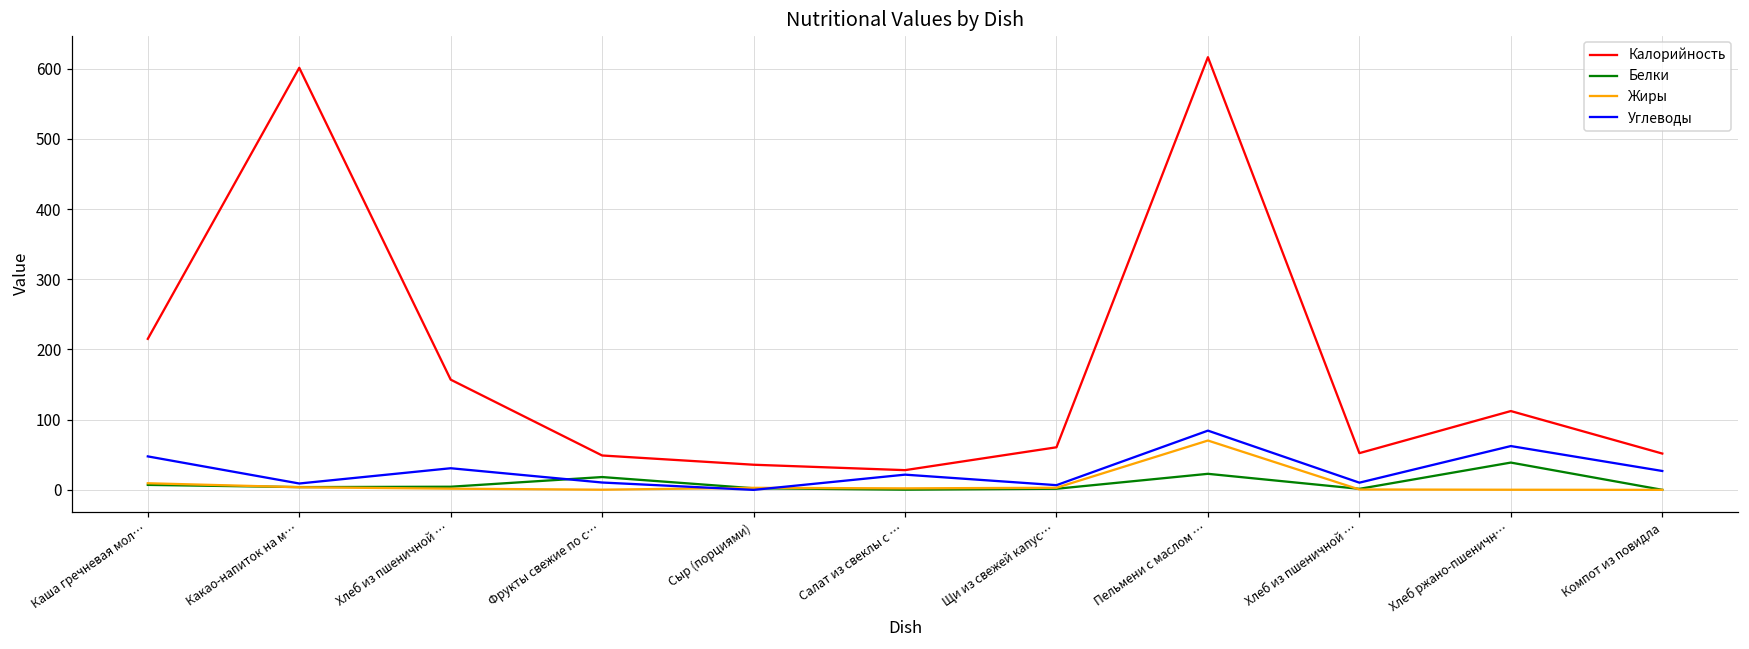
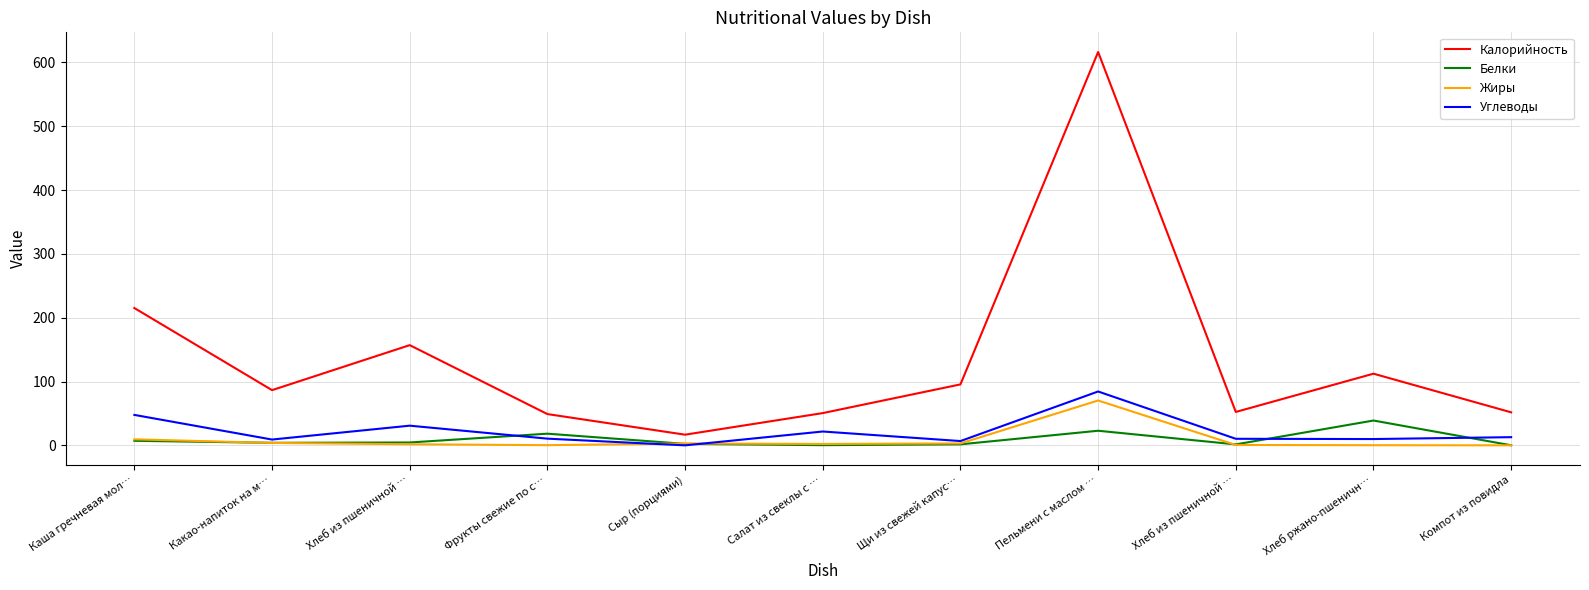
Калорийность, Какао-напиток на м…: 600 -> 90
Калорийность, Сыр (порциями): 40 -> 20
Калорийность, Салат из свеклы с …: 30 -> 50
Калорийность, Щи из свежей капус…: 60 -> 100
Углеводы, Хлеб ржано-пшеничн…: 60 -> 10
Углеводы, Компот из повидла: 30 -> 10
